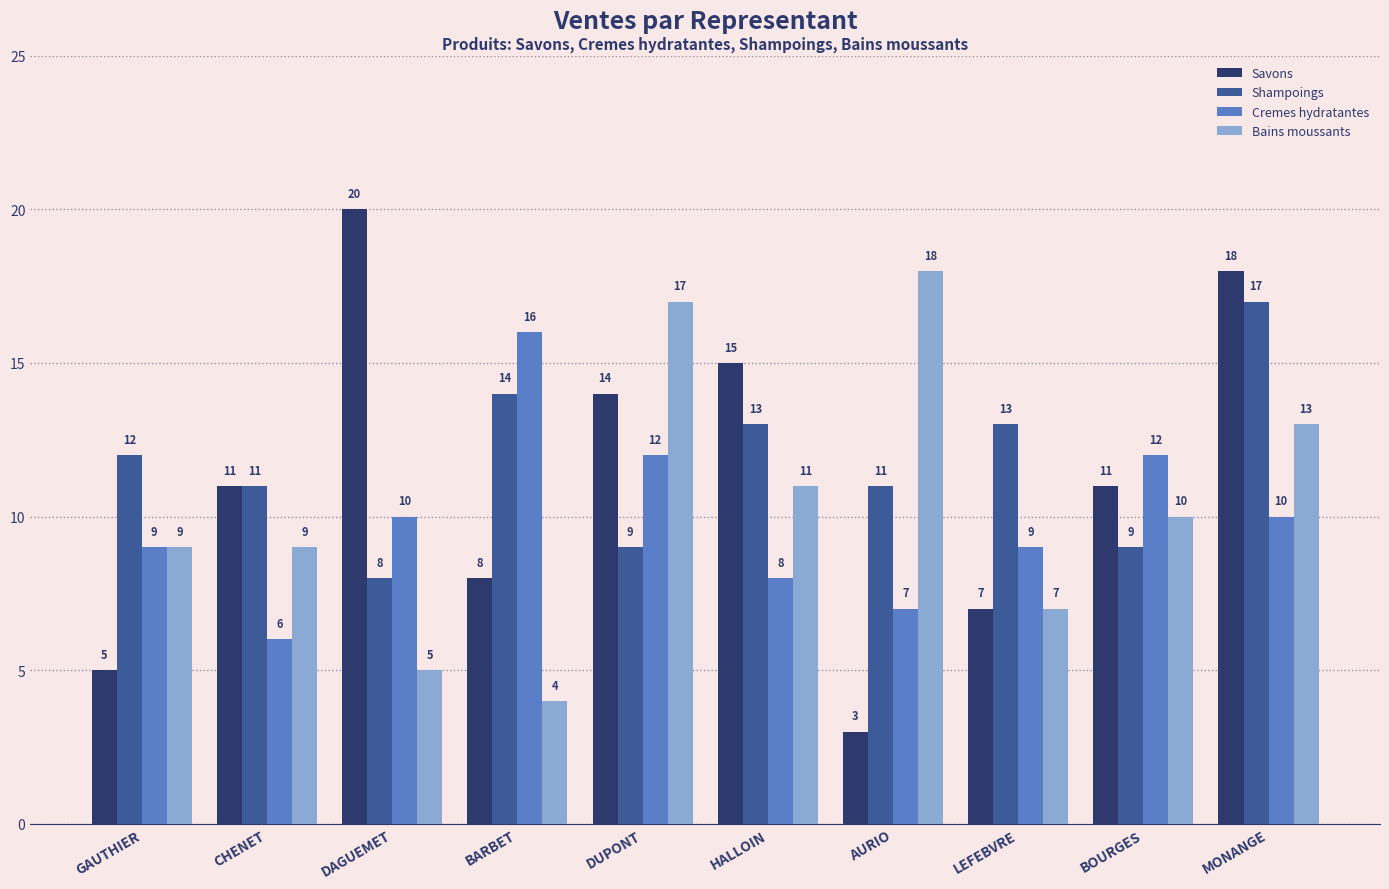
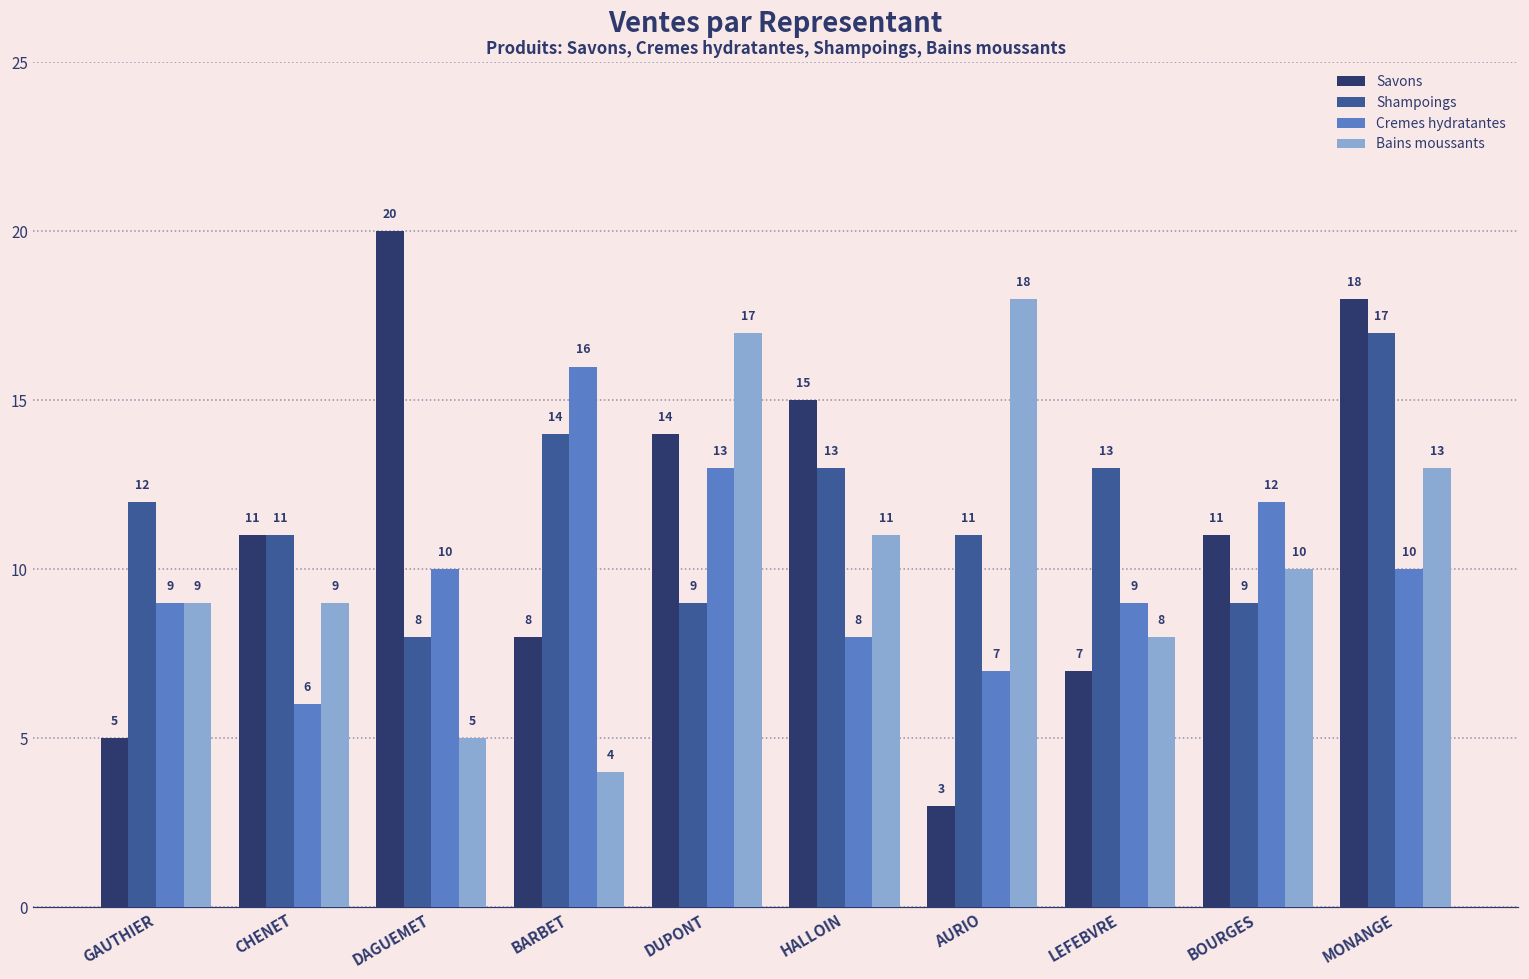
Cremes hydratantes, DUPONT: 12 -> 13
Bains moussants, LEFEBVRE: 7 -> 8
